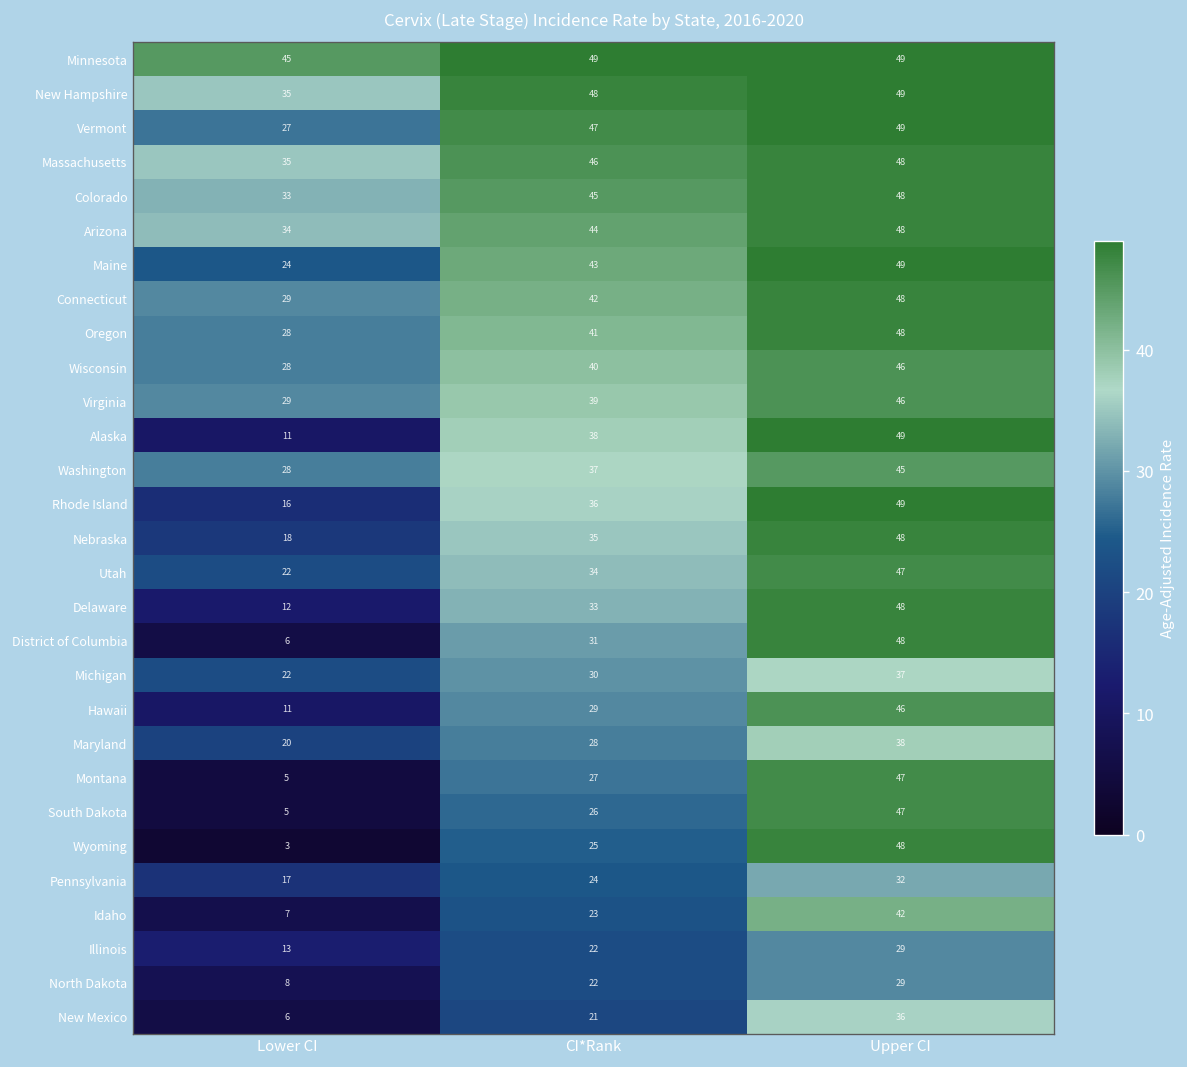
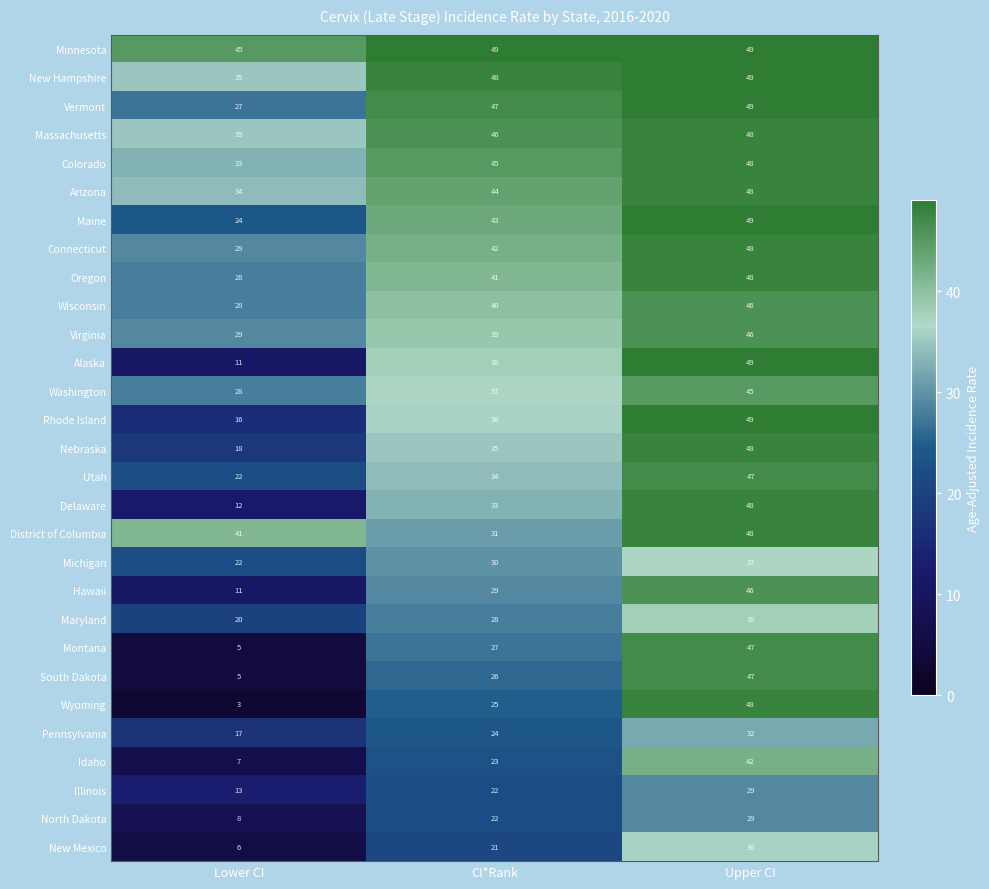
District of Columbia, Lower CI: 6 -> 41
